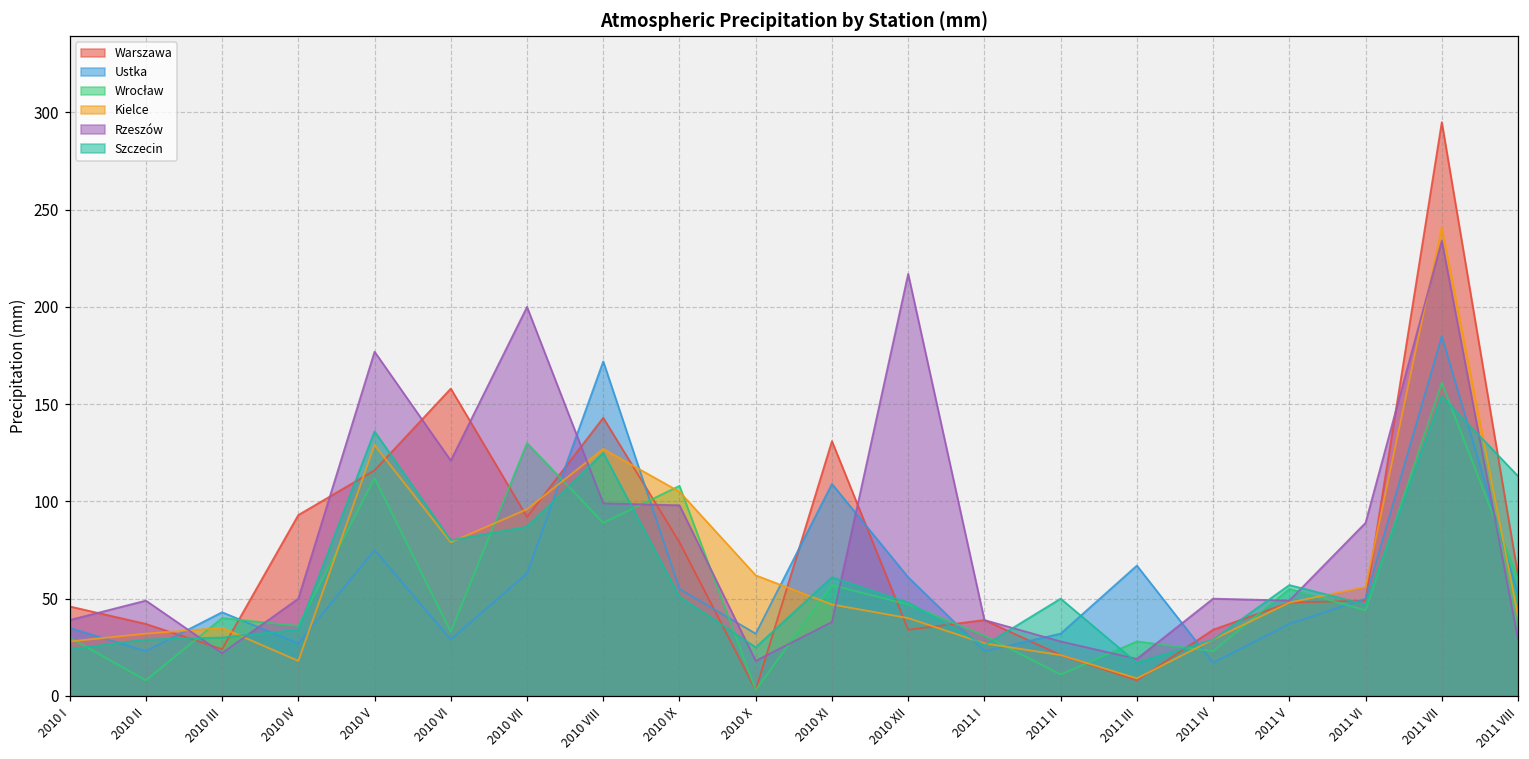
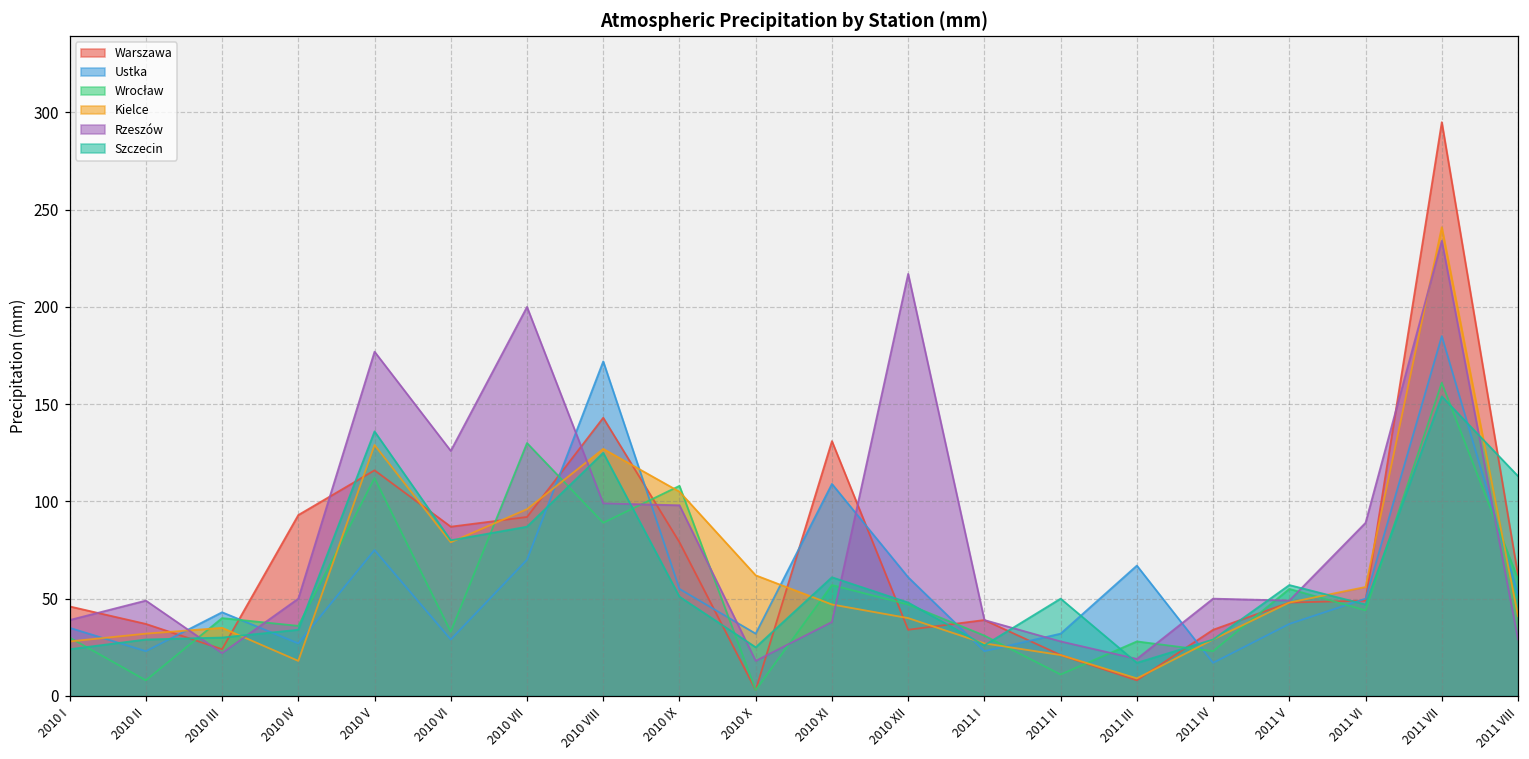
Warszawa, 2010 VI: 158 -> 87
Rzeszów, 2010 VI: 121 -> 126
Ustka, 2010 VII: 63 -> 70
